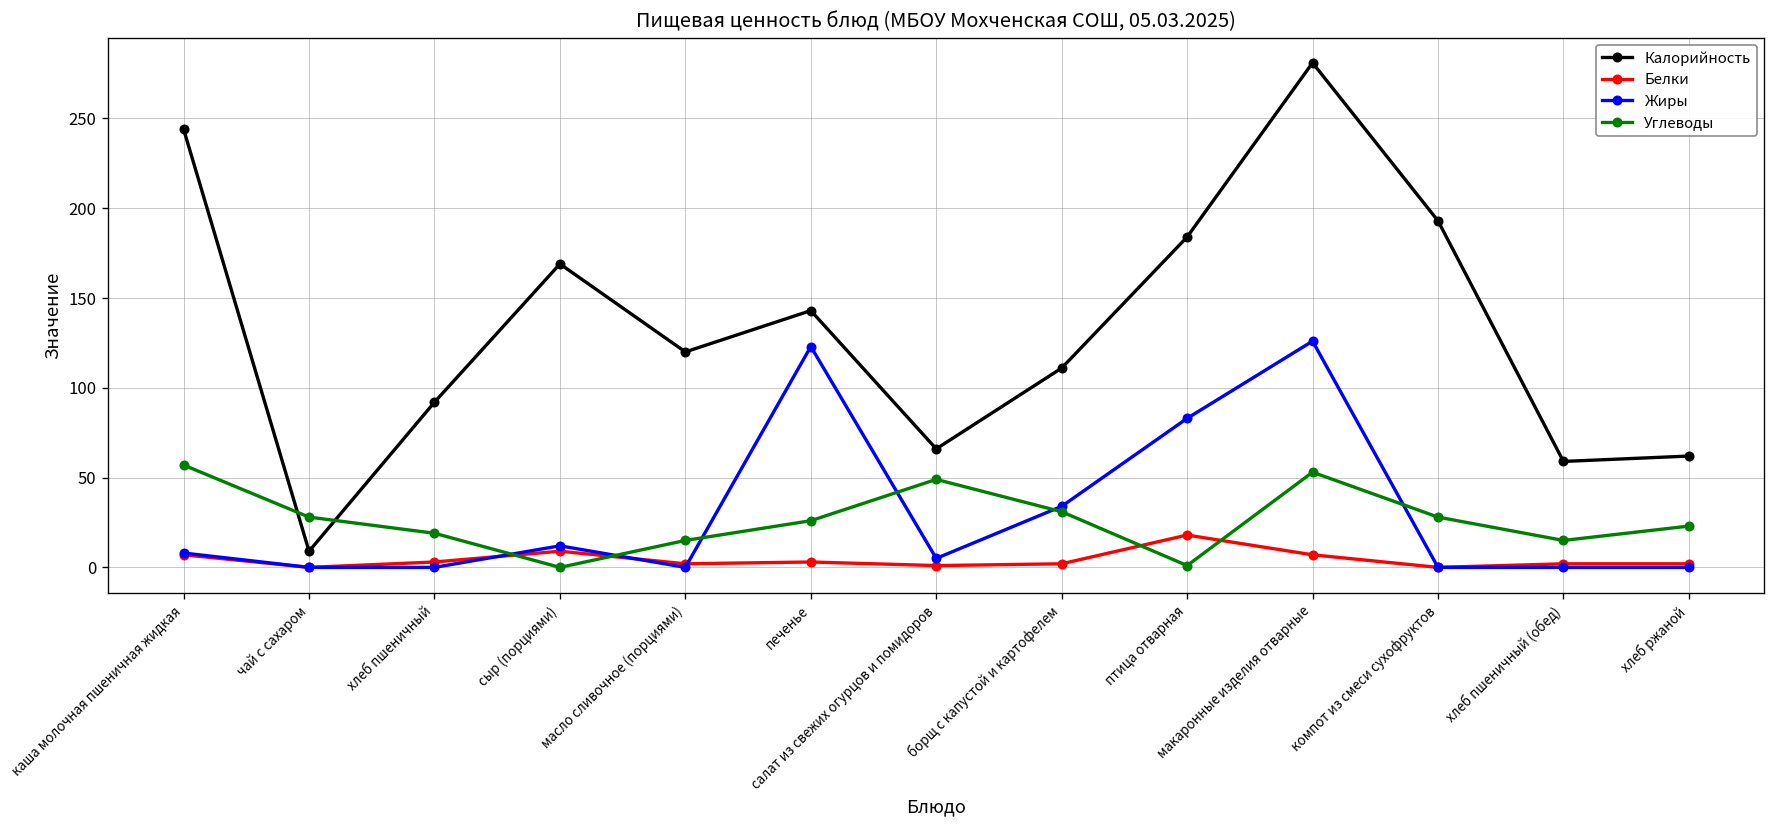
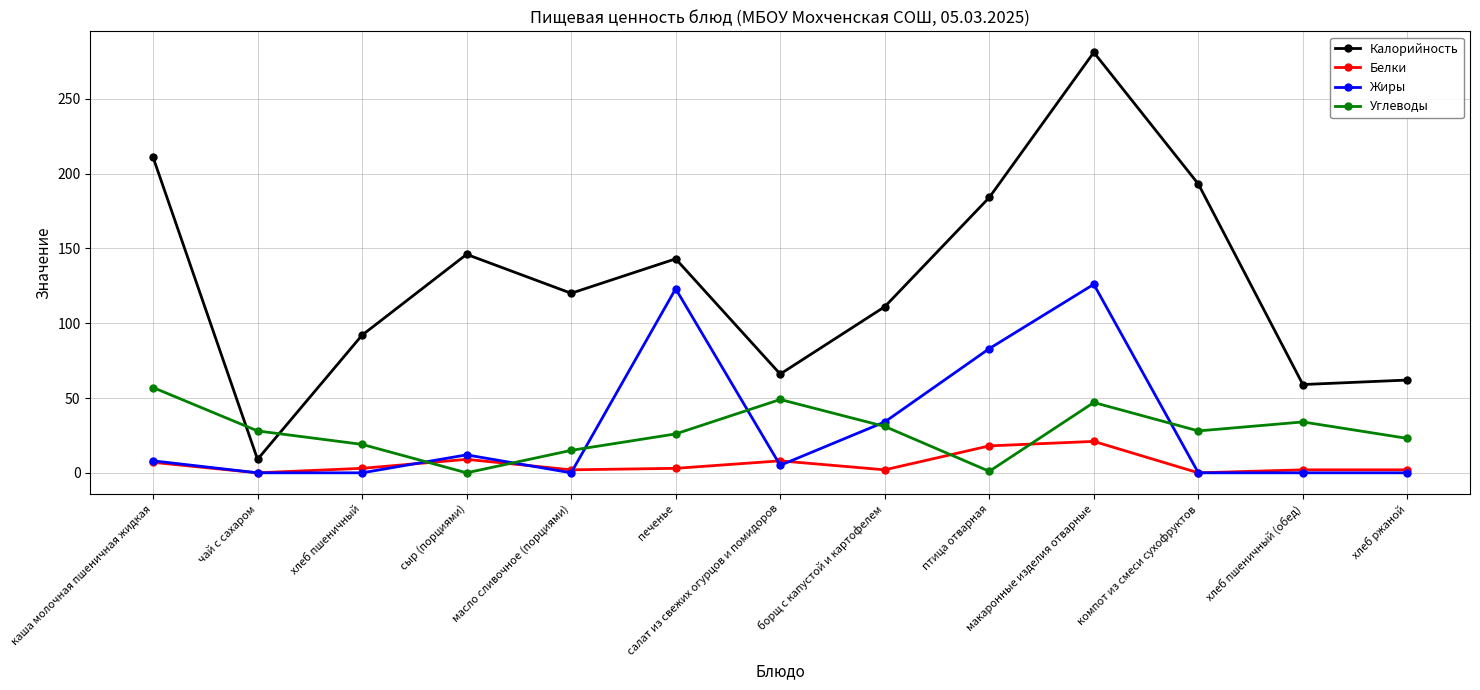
Калорийность, каша молочная пшеничная жидкая: 244 -> 211
Калорийность, сыр (порциями): 169 -> 146
Белки, салат из свежих огурцов и помидоров: 1 -> 8
Белки, макаронные изделия отварные: 7 -> 21
Углеводы, макаронные изделия отварные: 53 -> 47
Углеводы, хлеб пшеничный (обед): 15 -> 34
